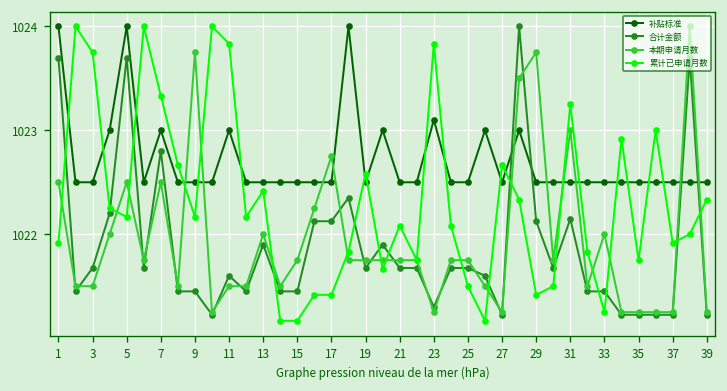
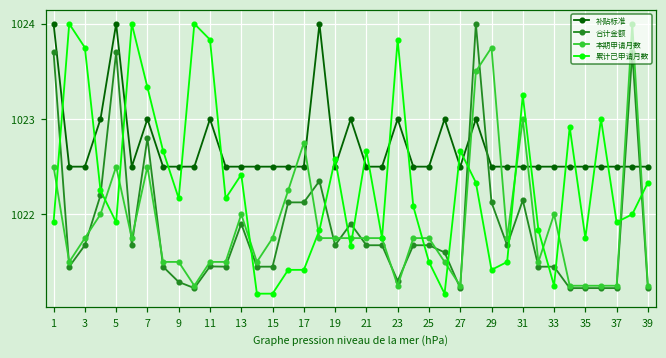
本期申请月数, 3: 1021.5 -> 1021.8
累计已申请月数, 5: 1022.2 -> 1021.9
合计金额, 9: 1021.5 -> 1021.3
本期申请月数, 9: 1023.8 -> 1021.5
合计金额, 11: 1021.6 -> 1021.5
累计已申请月数, 21: 1022.1 -> 1022.7
补贴标准, 23: 1023.1 -> 1023.0
